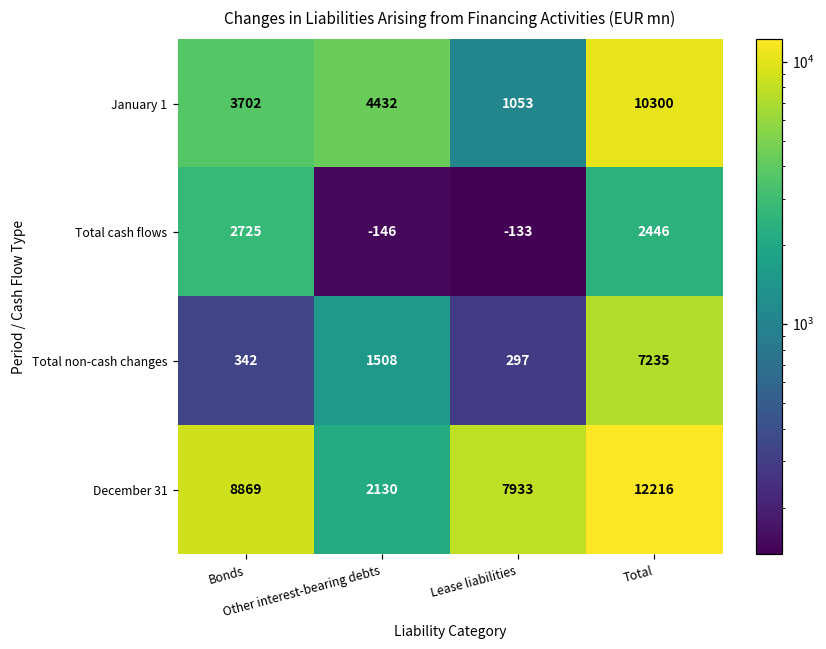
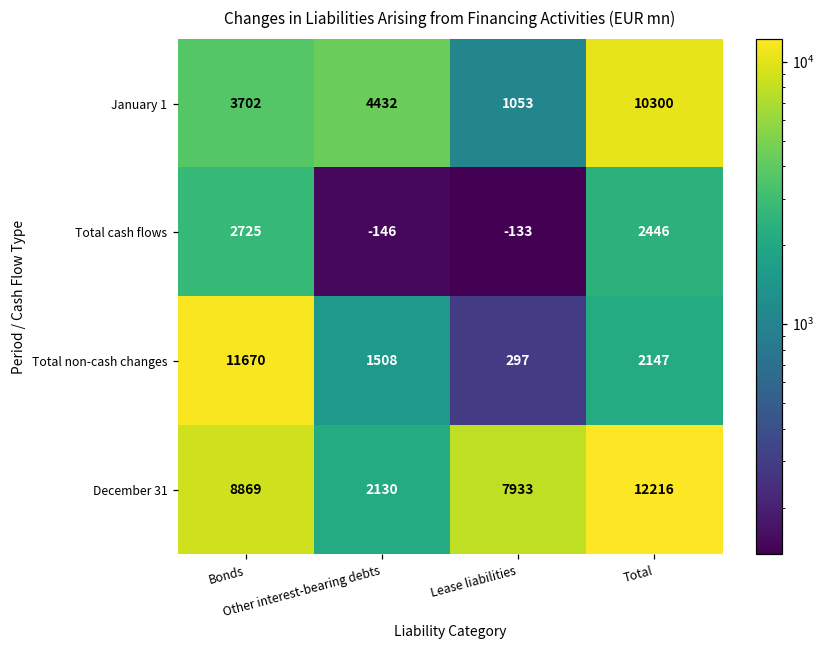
Total non-cash changes, Bonds: 342 -> 11670
Total non-cash changes, Total: 7235 -> 2147
